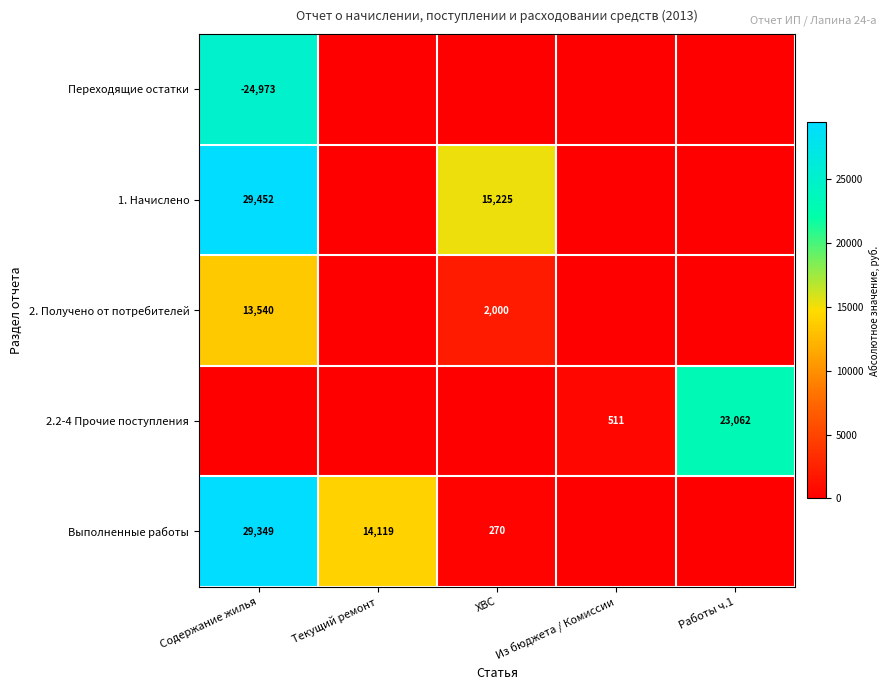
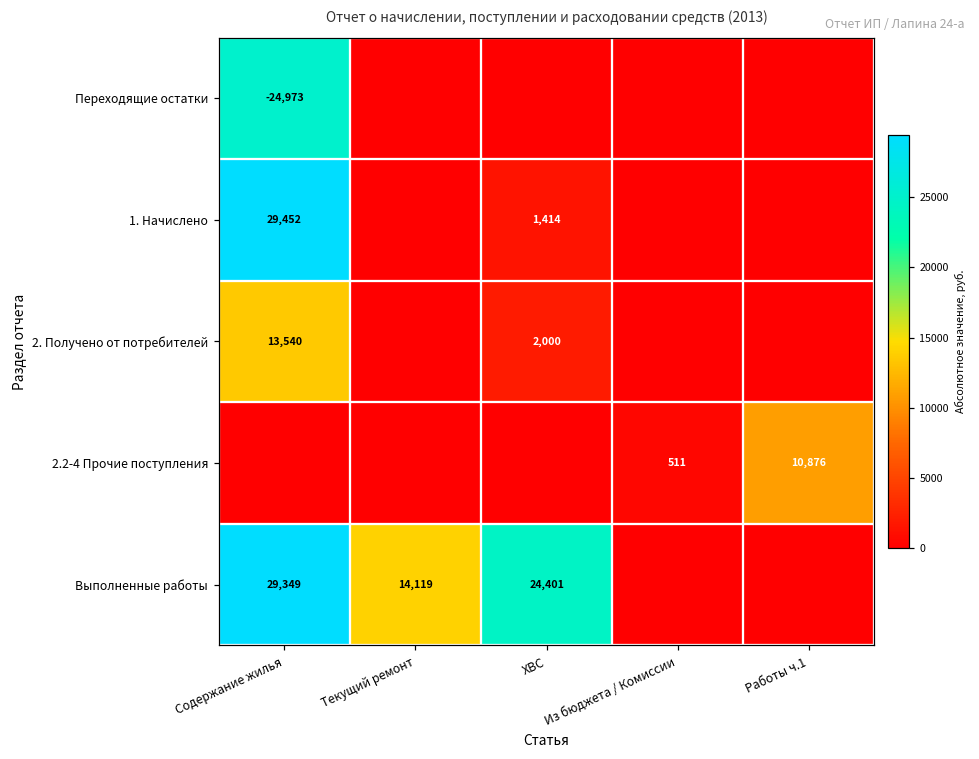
1. Начислено, ХВС: 15,225 -> 1,414
2.2-4 Прочие поступления, Работы ч.1: 23,062 -> 10,876
Выполненные работы, ХВС: 270 -> 24,401
